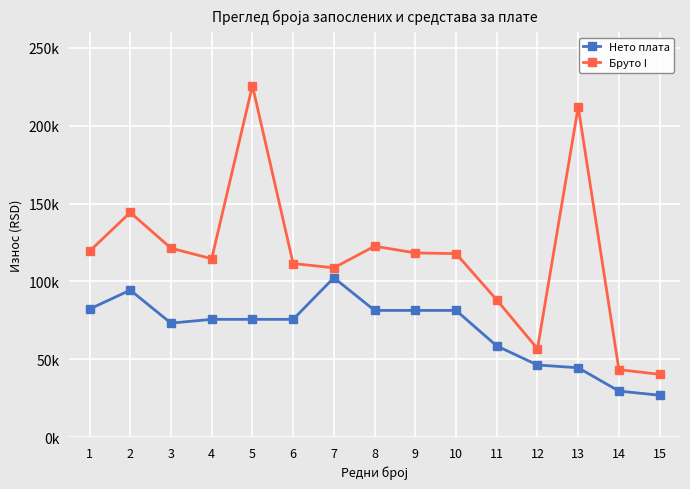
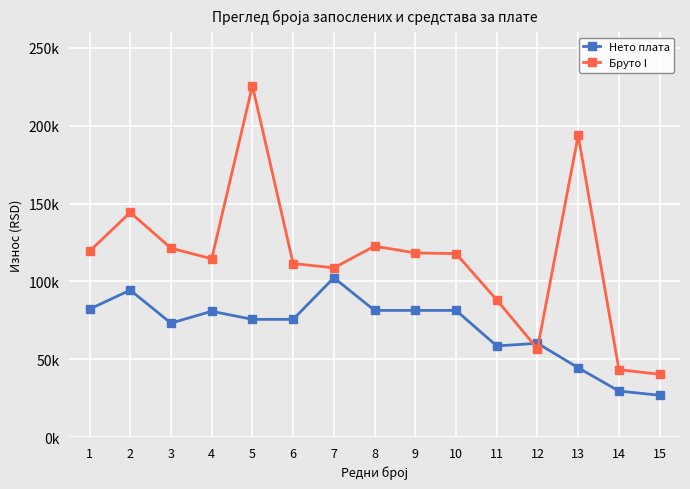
Нето плата, 4: 76000 -> 81000
Нето плата, 12: 46000 -> 60000
Бруто I, 13: 212000 -> 194000
